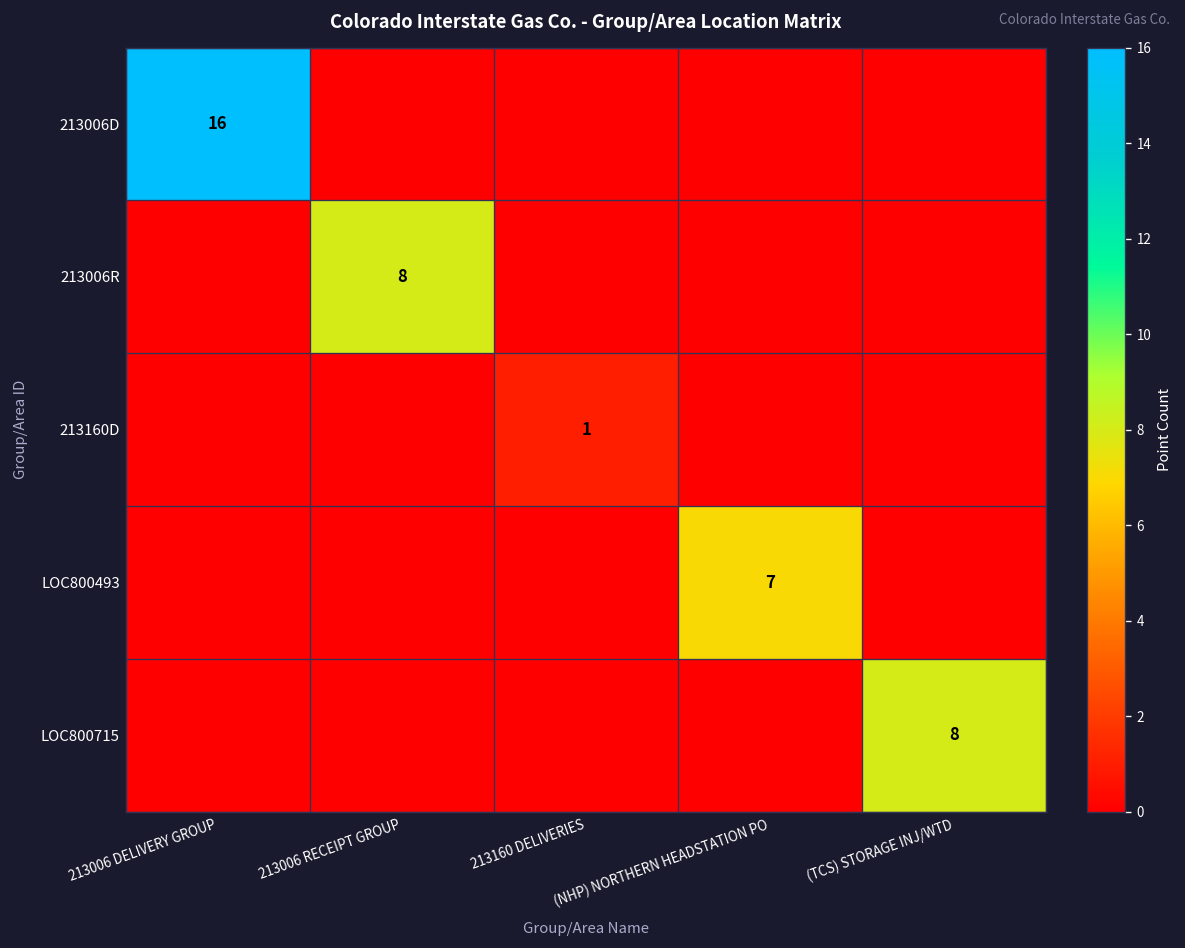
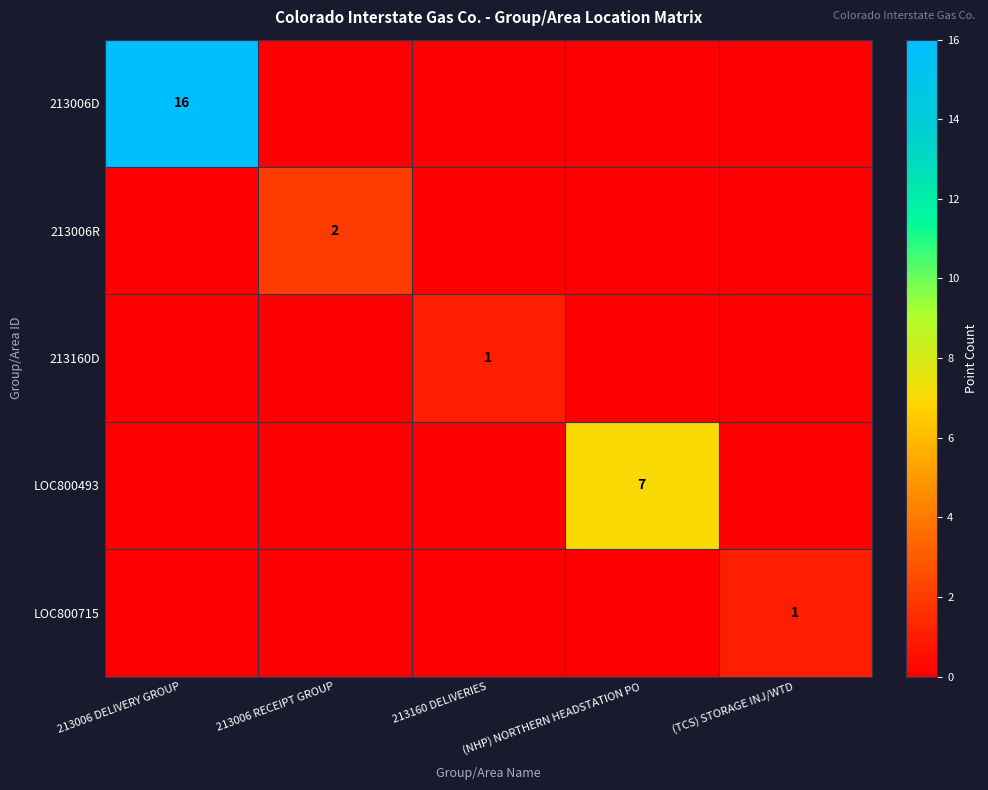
213006R, 213006 RECEIPT GROUP: 8 -> 2
LOC800715, (TCS) STORAGE INJ/WTD: 8 -> 1
